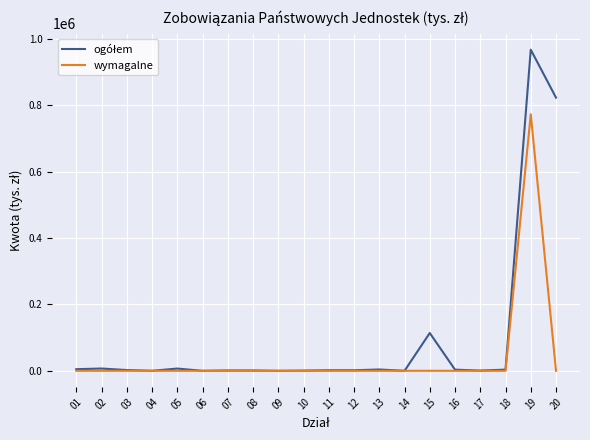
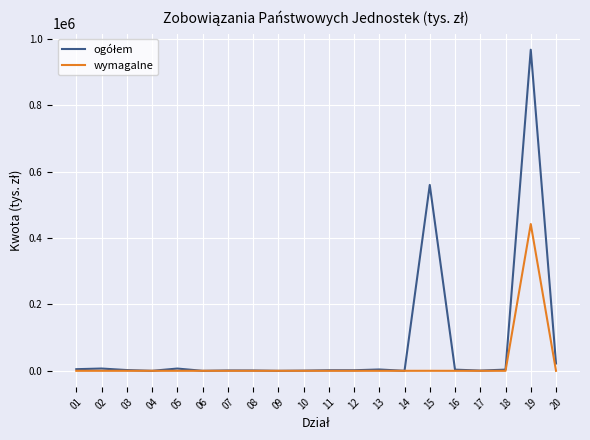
ogółem, 15: 110000 -> 560000
wymagalne, 19: 770000 -> 440000
ogółem, 20: 820000 -> 20000
